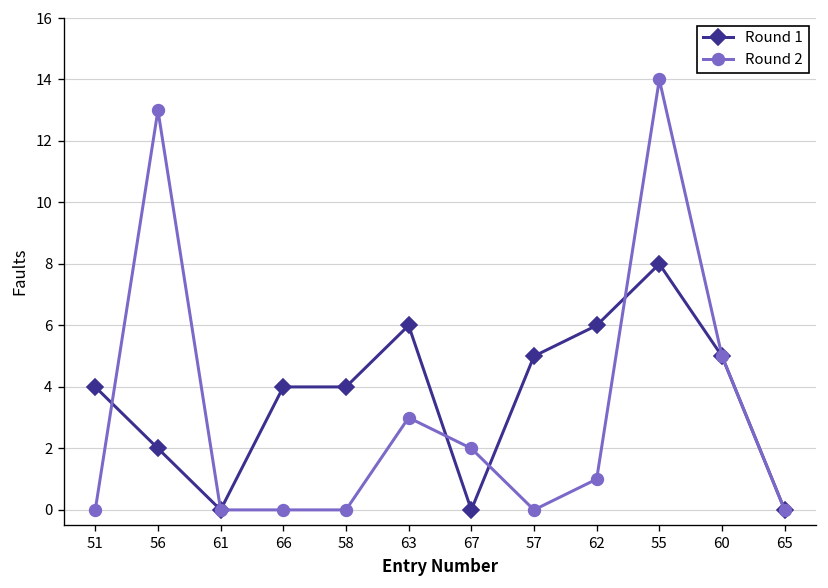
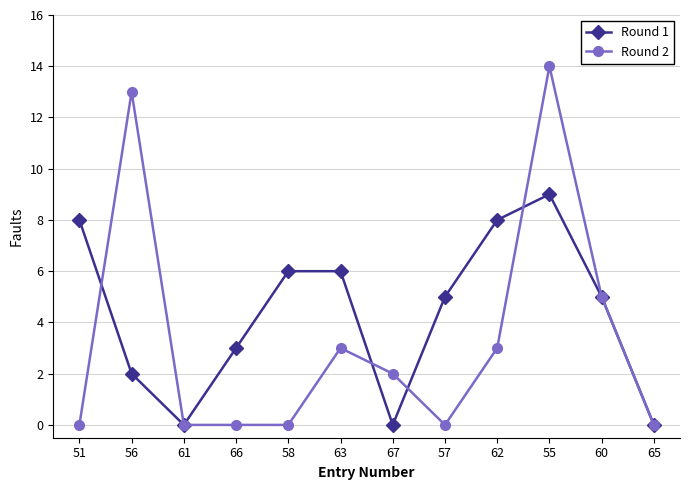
Round 1, 51: 4 -> 8
Round 1, 66: 4 -> 3
Round 1, 58: 4 -> 6
Round 1, 62: 6 -> 8
Round 2, 62: 1 -> 3
Round 1, 55: 8 -> 9
